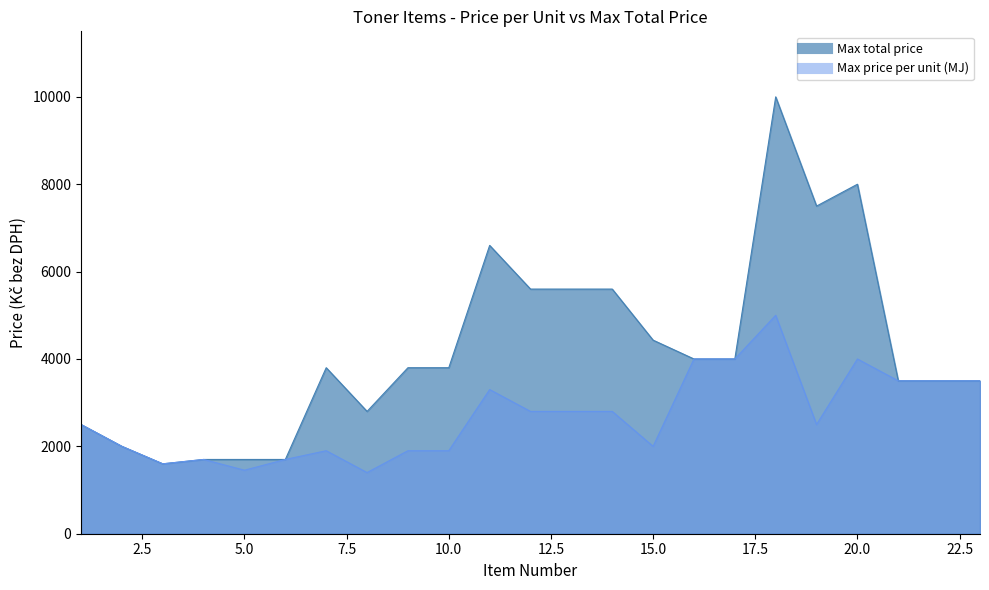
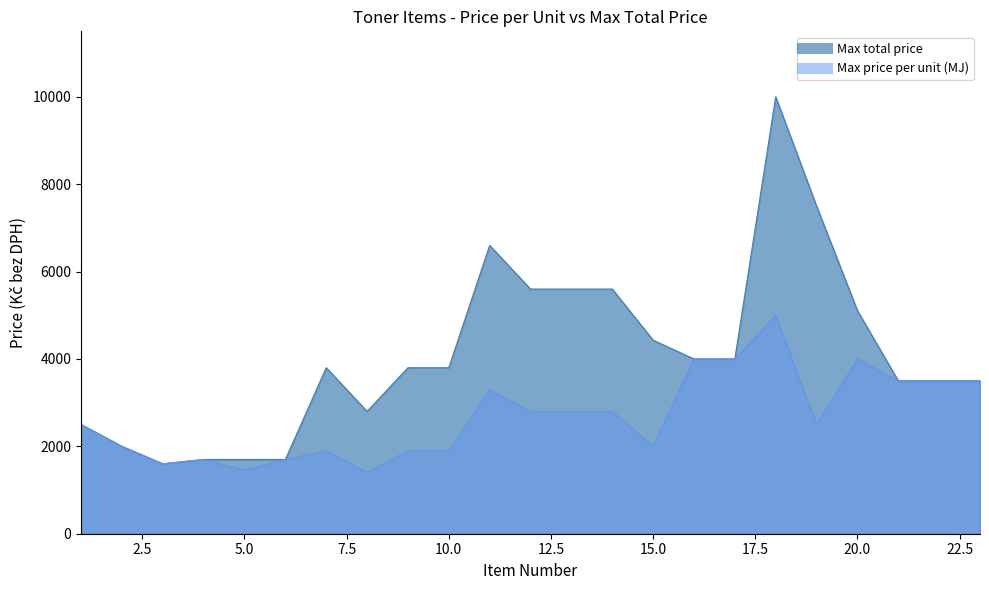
Max total price, 20.0: 8000 -> 5100
